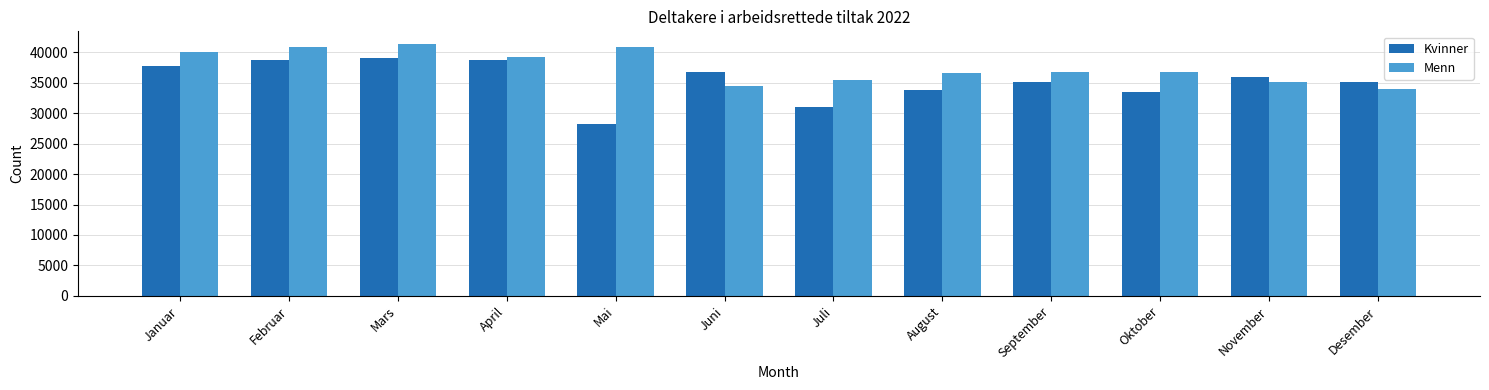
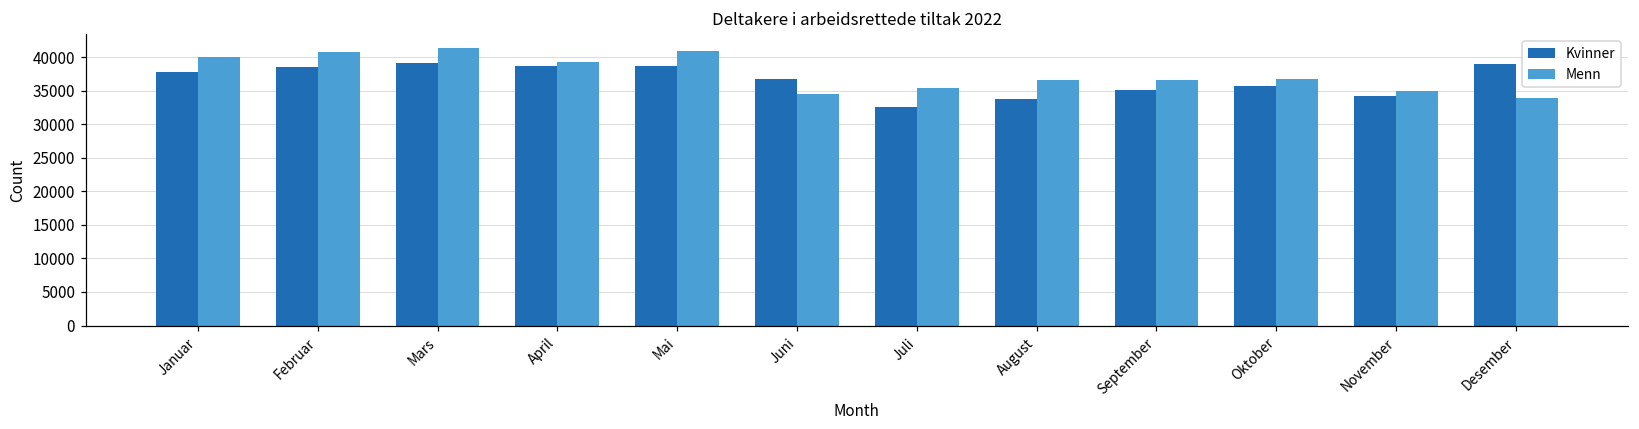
Kvinner, Mai: 28000 -> 39000
Kvinner, Juli: 31000 -> 33000
Kvinner, Oktober: 33000 -> 36000
Kvinner, November: 36000 -> 34000
Kvinner, Desember: 35000 -> 39000
